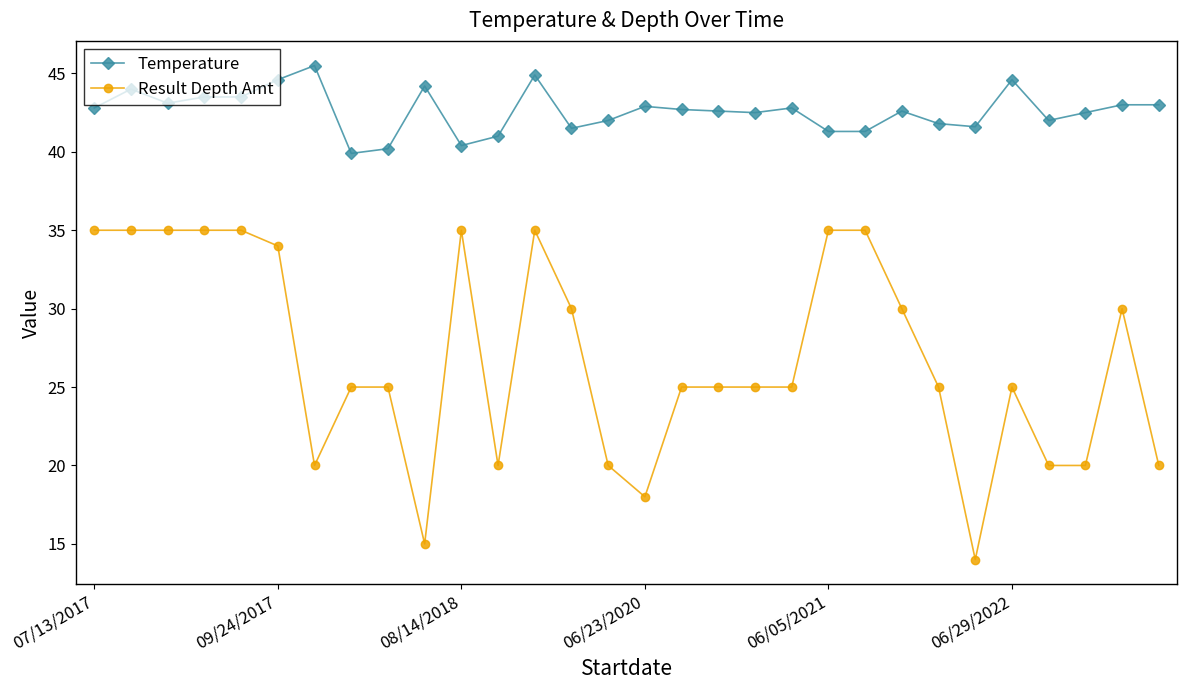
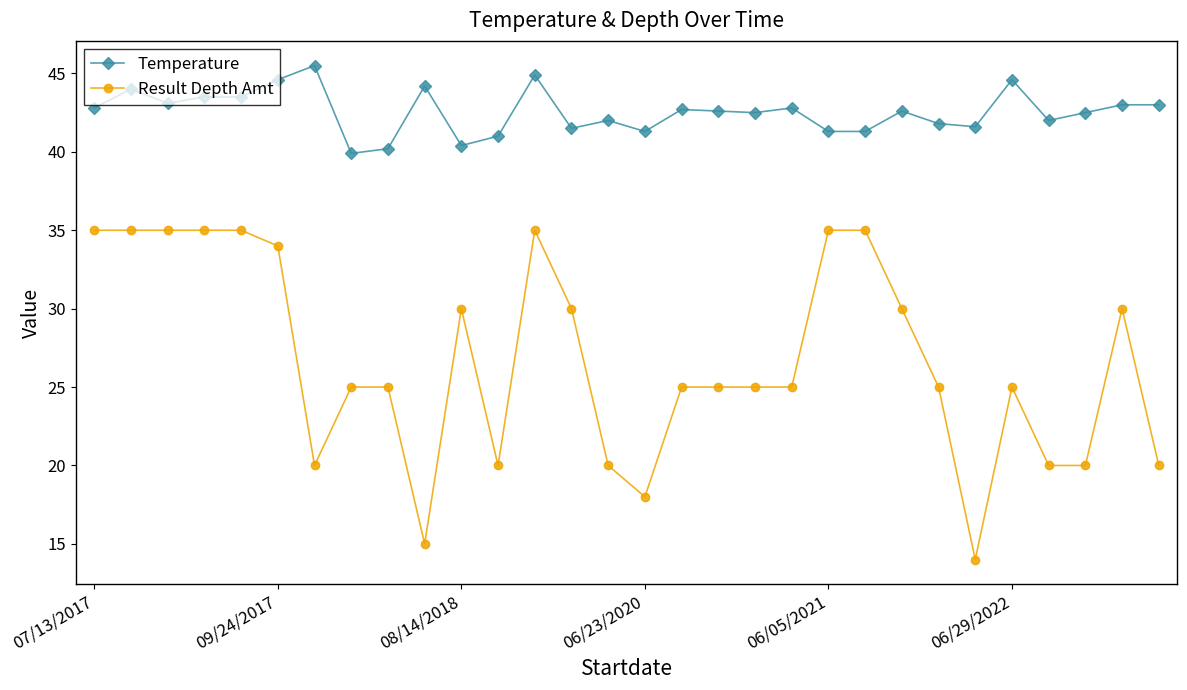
Result Depth Amt, 08/14/2018: 35 -> 30
Temperature, 06/23/2020: 42.9 -> 41.3
